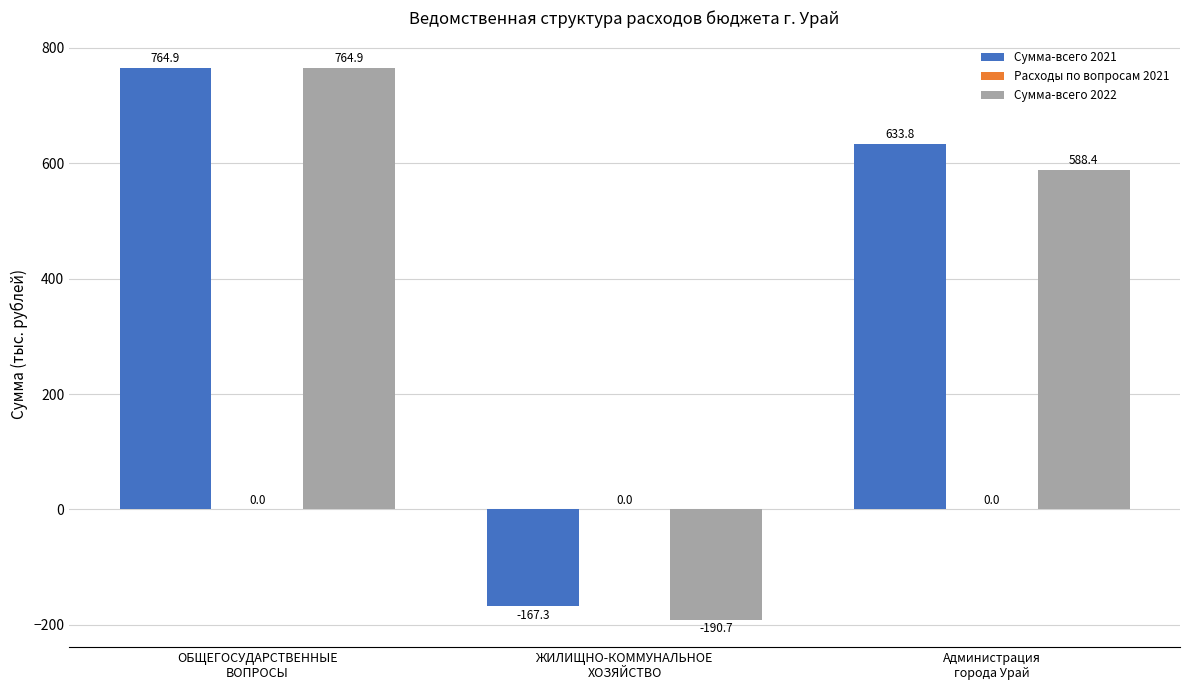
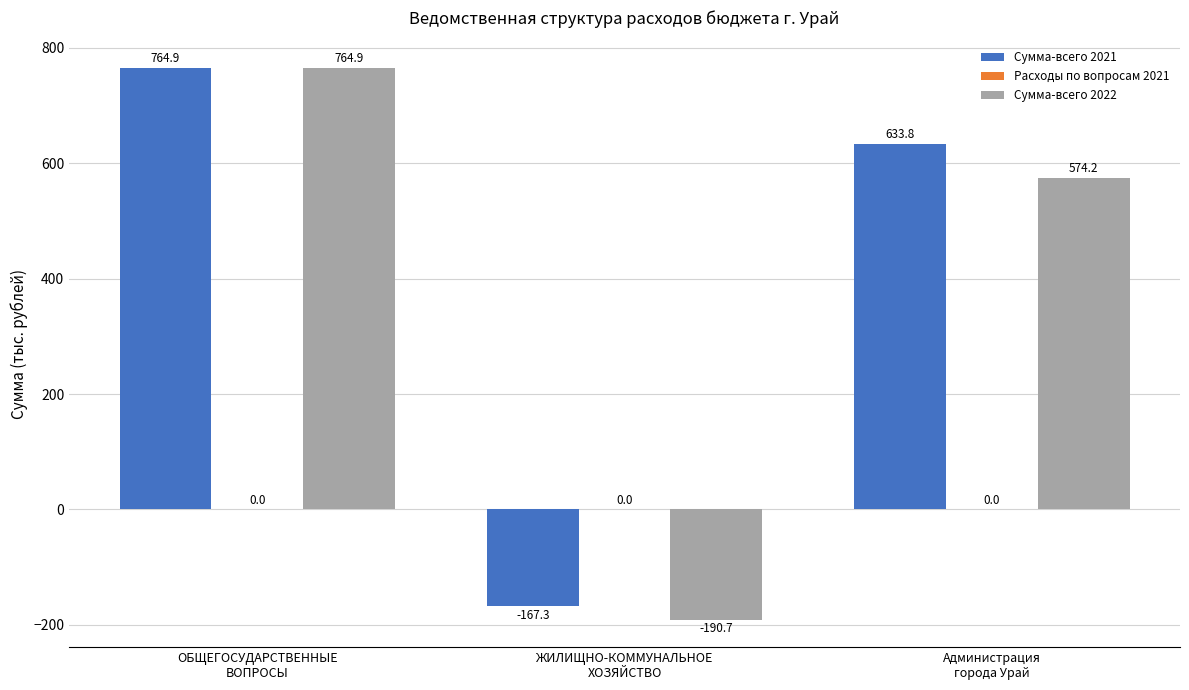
Сумма-всего 2022, Администрация города Урай: 588.4 -> 574.2
